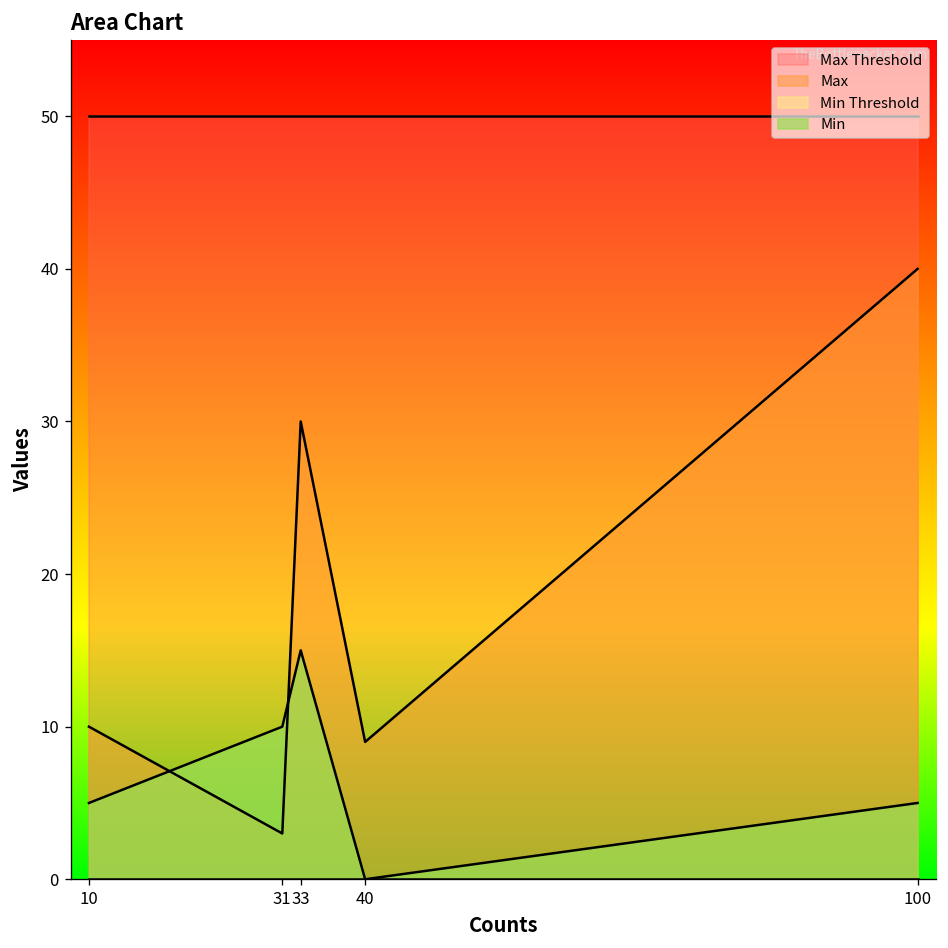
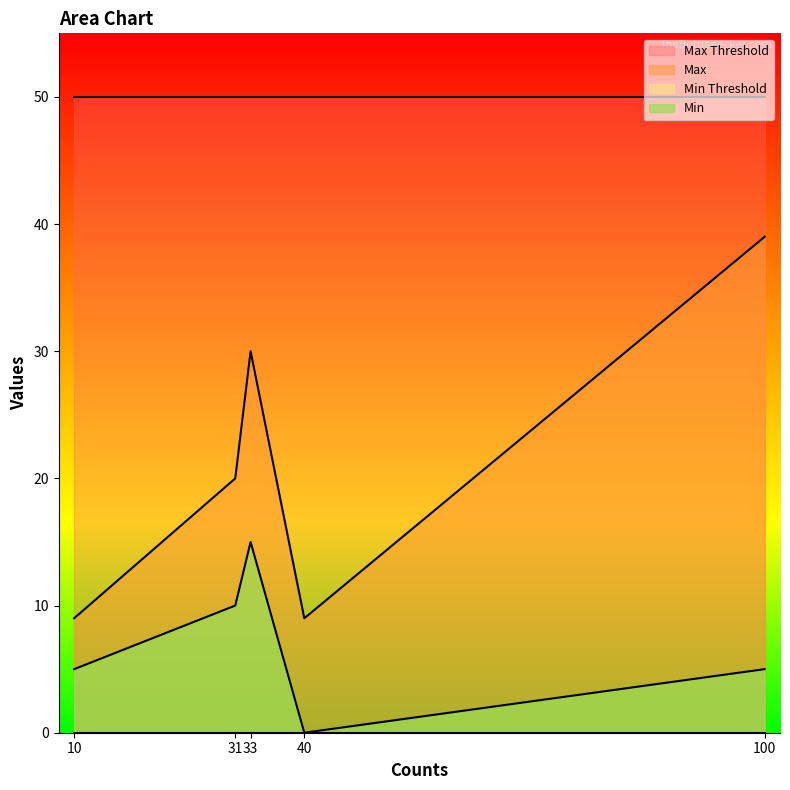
Max, 10: 10 -> 9
Max, 31: 3 -> 20
Max, 100: 40 -> 39
